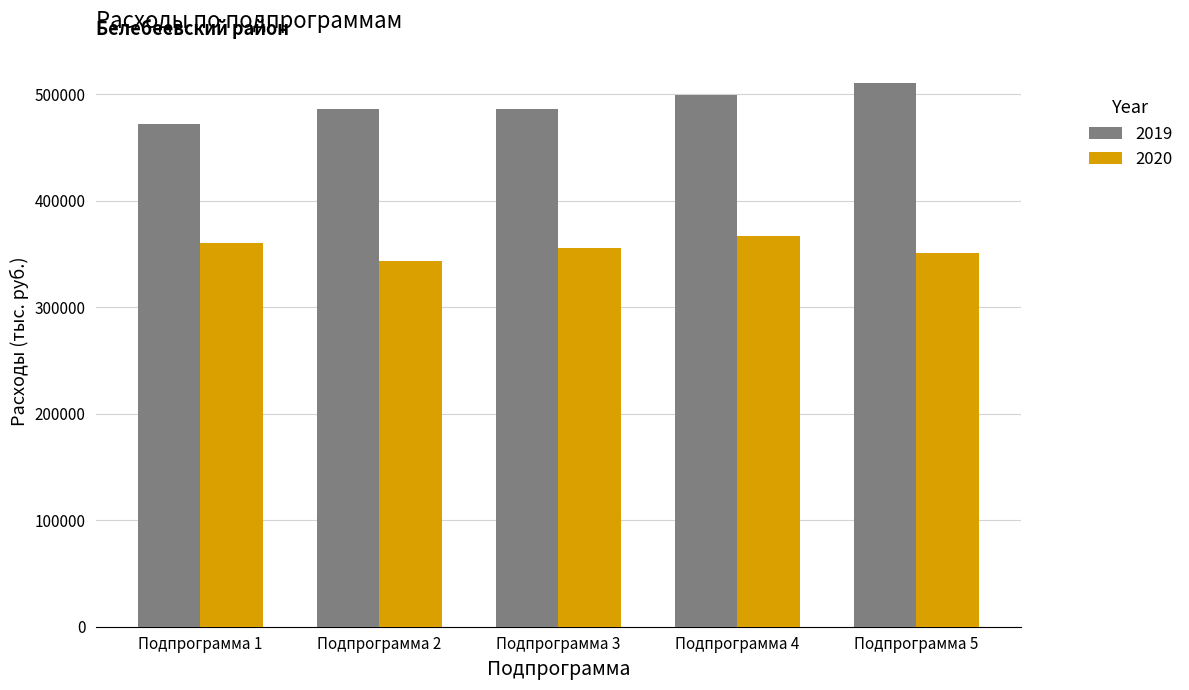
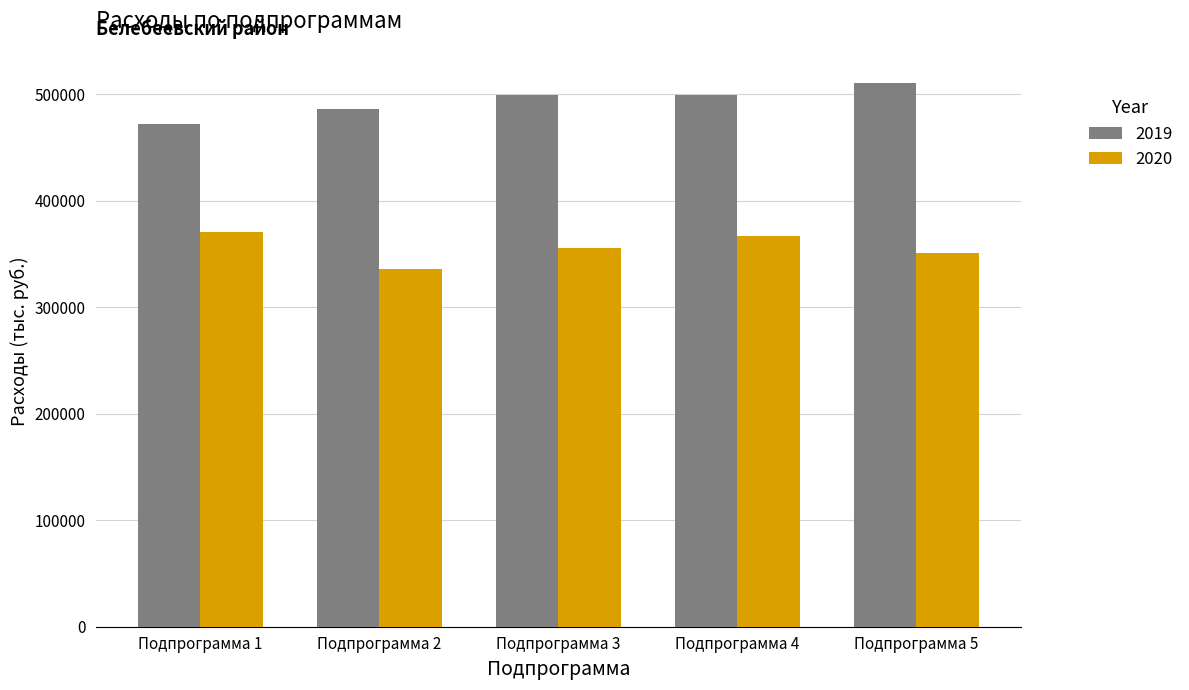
2020, Подпрограмма 1: 360000 -> 370000
2020, Подпрограмма 2: 344000 -> 336000
2019, Подпрограмма 3: 487000 -> 500000
